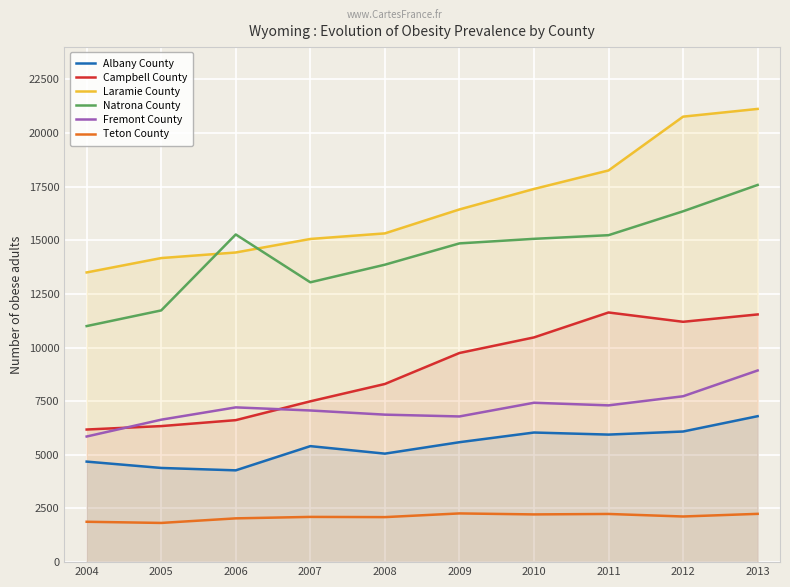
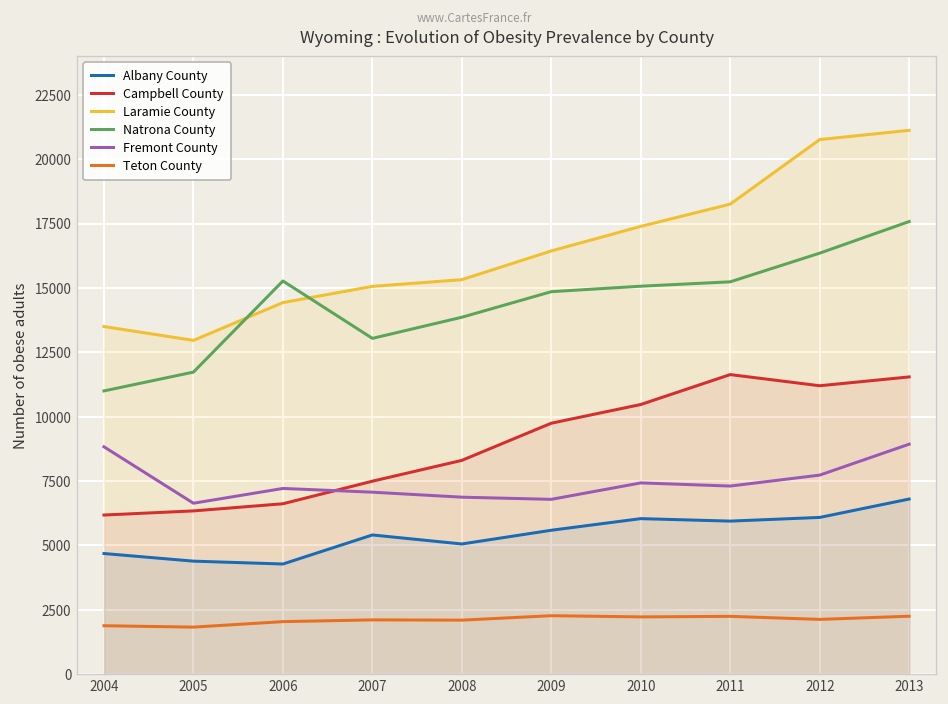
Fremont County, 2004: 5900 -> 8800
Laramie County, 2005: 14200 -> 13000
